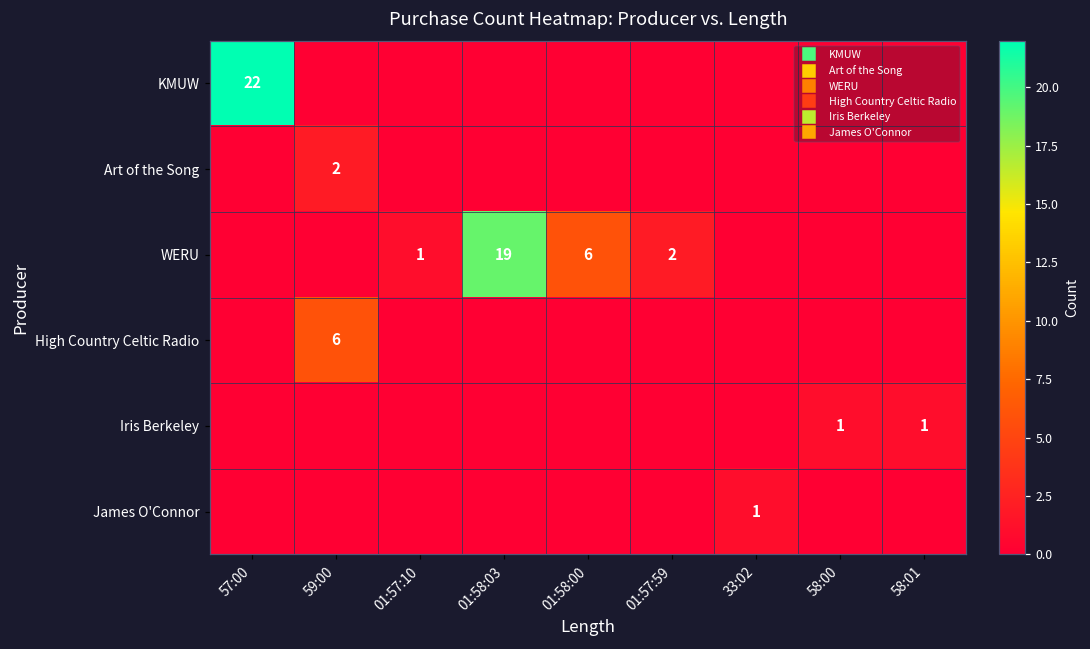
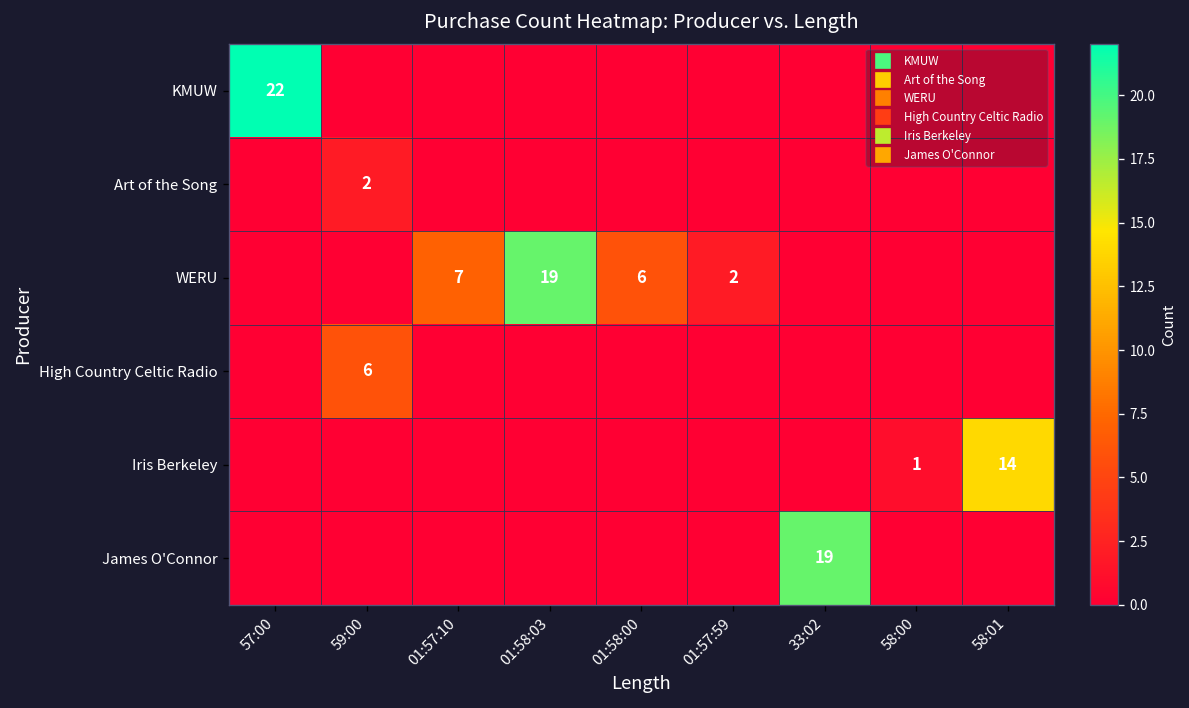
WERU, 01:57:10: 1 -> 7
Iris Berkeley, 58:01: 1 -> 14
James O'Connor, 33:02: 1 -> 19
